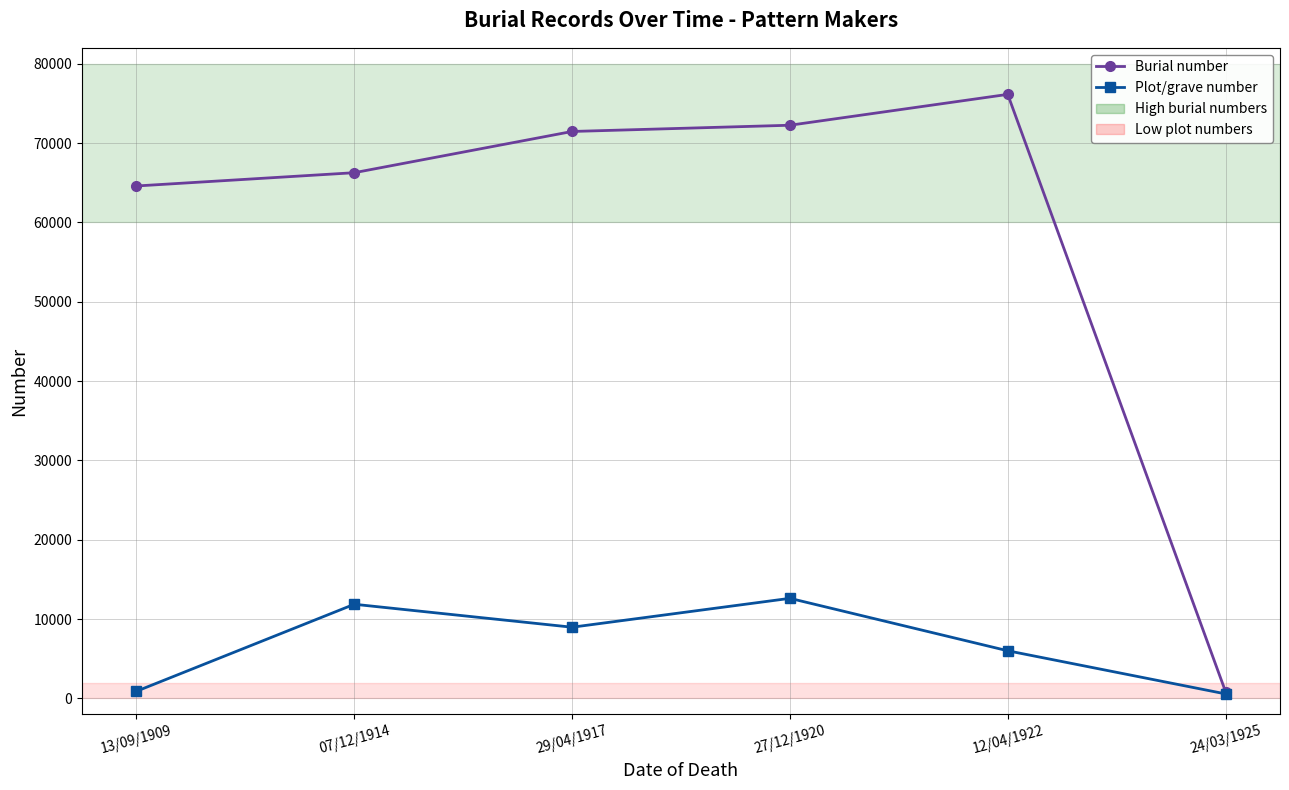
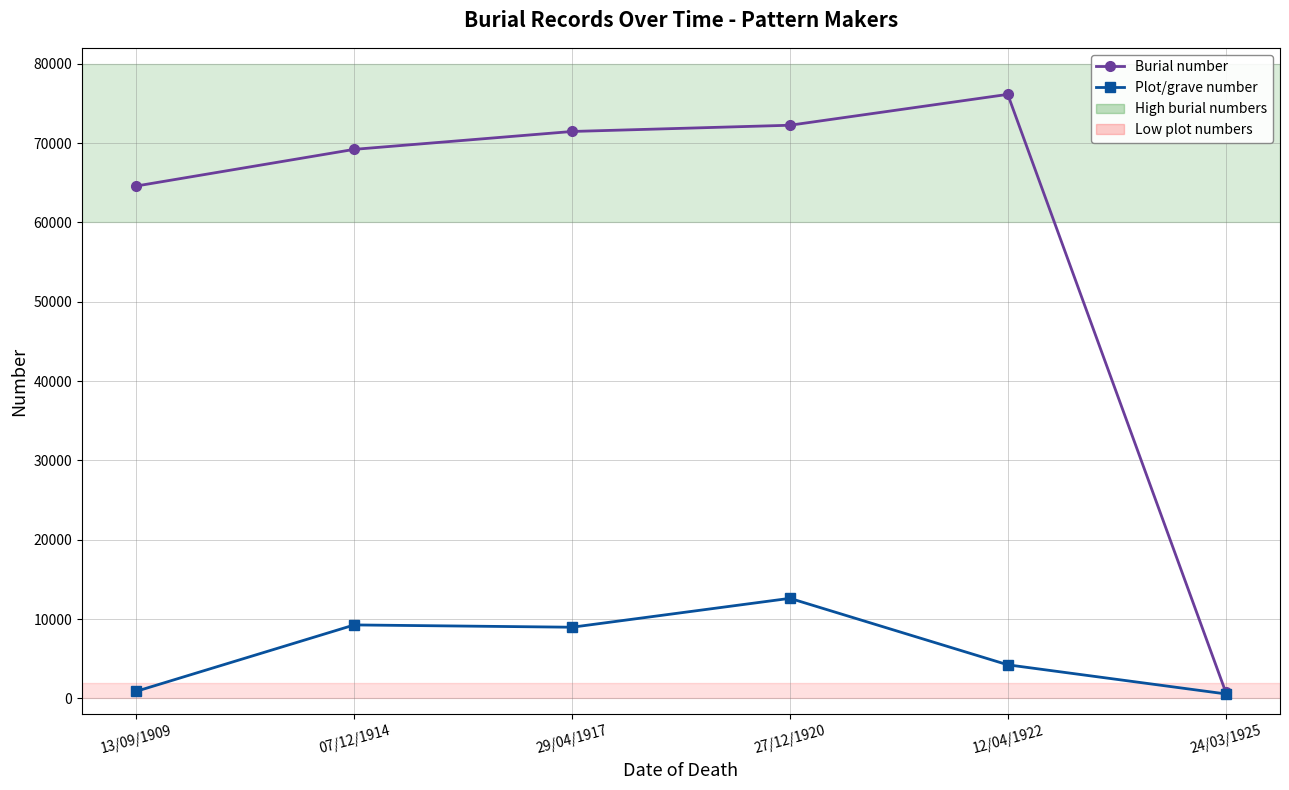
Burial number, 07/12/1914: 66000 -> 69000
Plot/grave number, 07/12/1914: 12000 -> 9000
Plot/grave number, 12/04/1922: 6000 -> 4000
